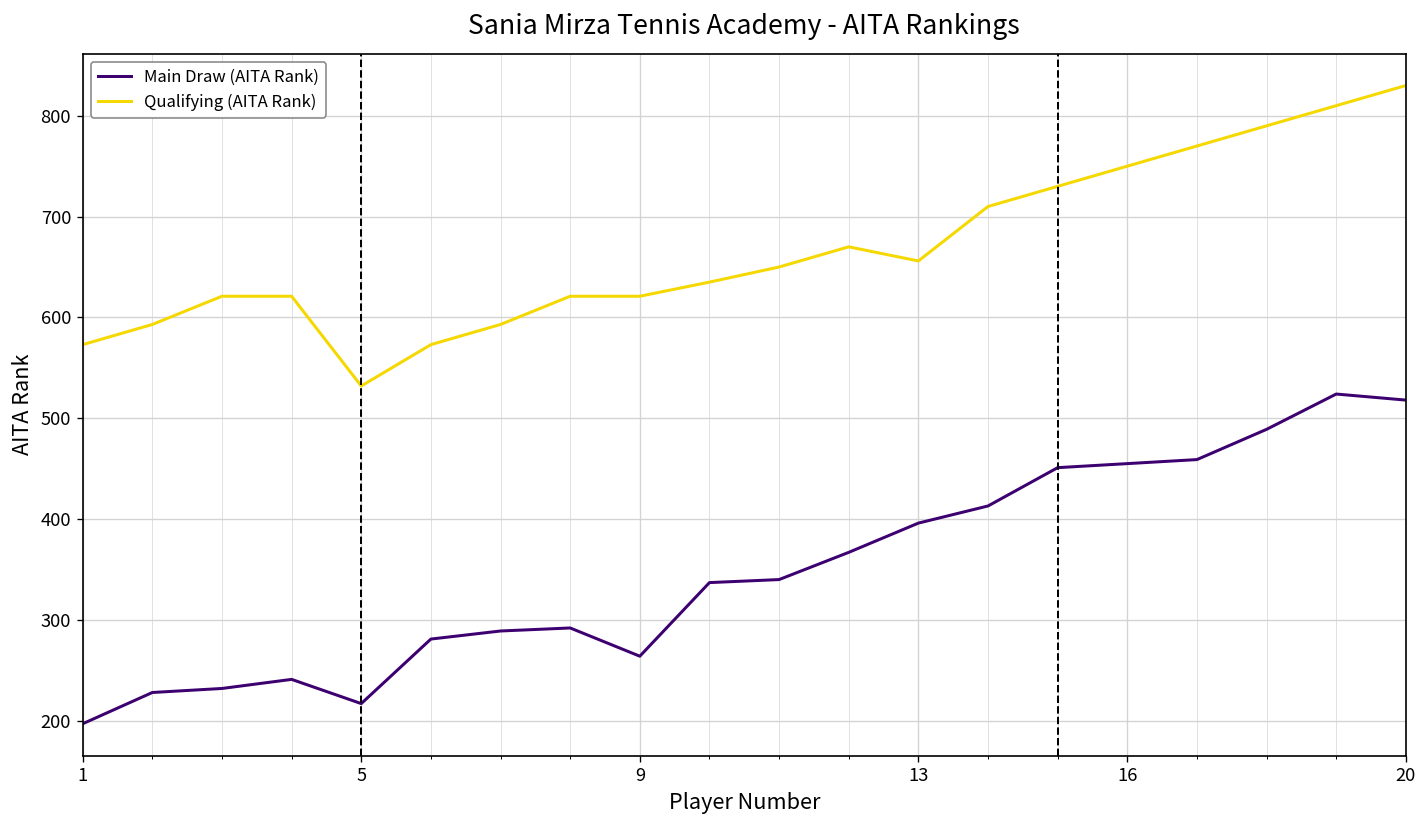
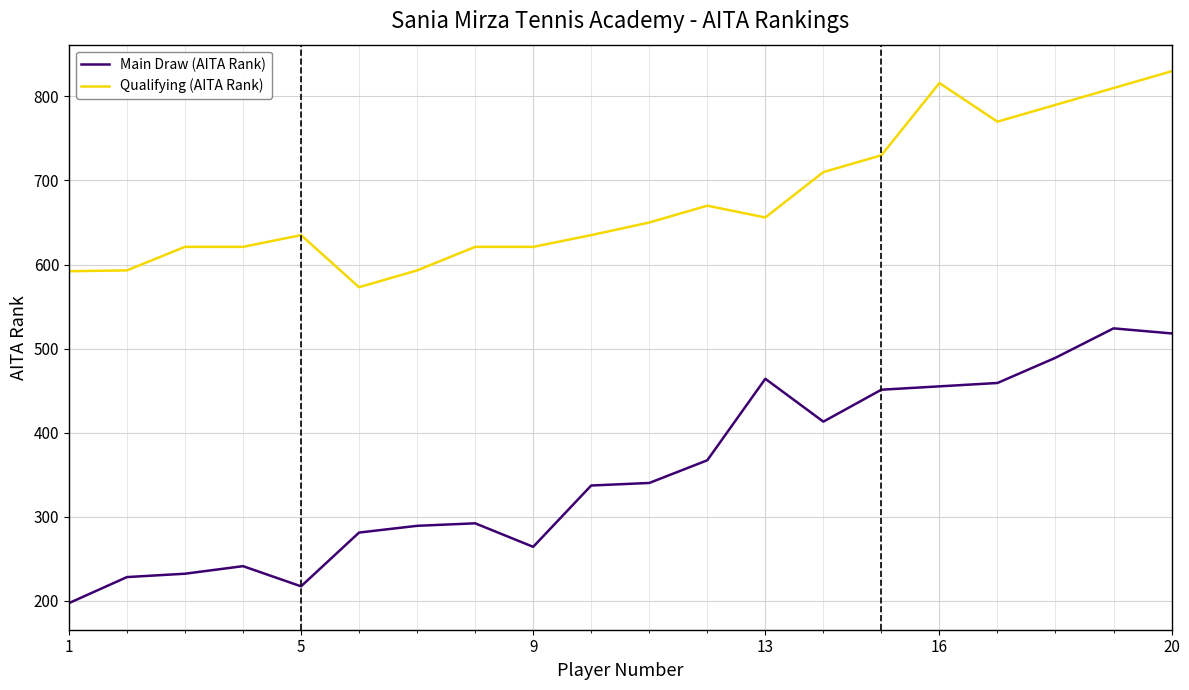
Qualifying (AITA Rank), 1: 570 -> 590
Qualifying (AITA Rank), 5: 530 -> 640
Main Draw (AITA Rank), 13: 400 -> 460
Qualifying (AITA Rank), 16: 750 -> 820
